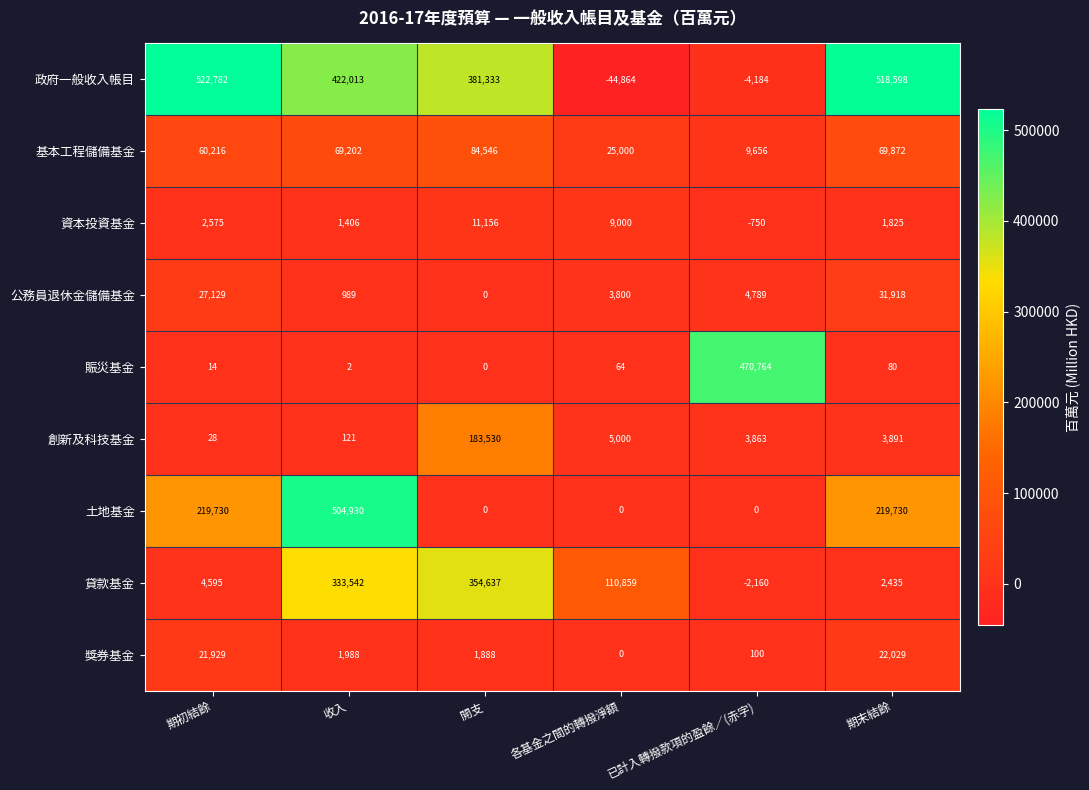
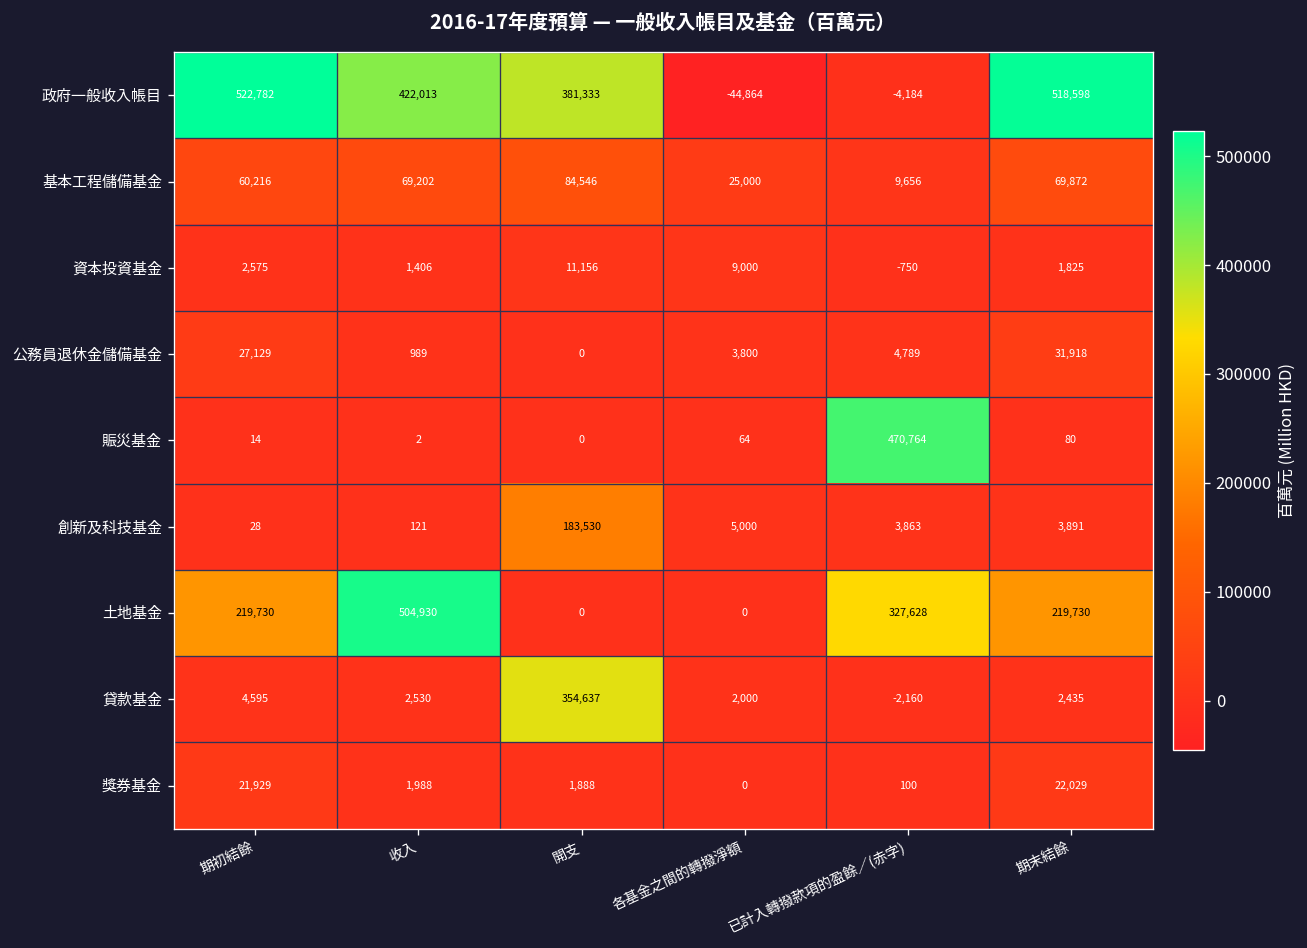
土地基金, 已計入轉撥款項的盈餘／(赤字): 0 -> 327,628
貸款基金, 收入: 333,542 -> 2,530
貸款基金, 各基金之間的轉撥淨額: 110,859 -> 2,000
